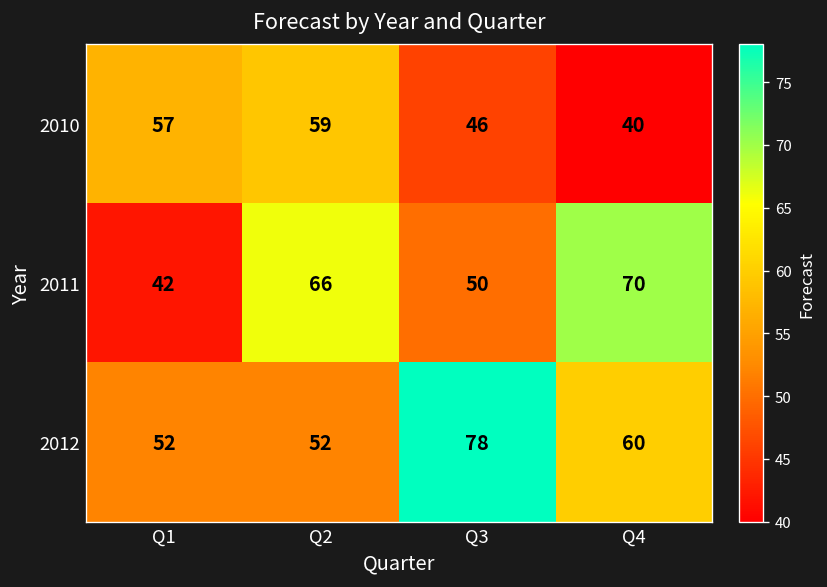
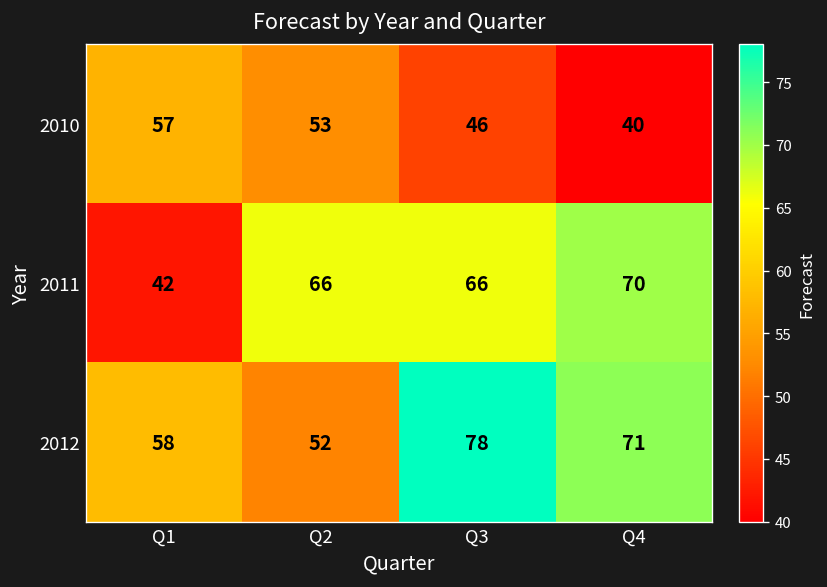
2010, Q2: 59 -> 53
2011, Q3: 50 -> 66
2012, Q1: 52 -> 58
2012, Q4: 60 -> 71
